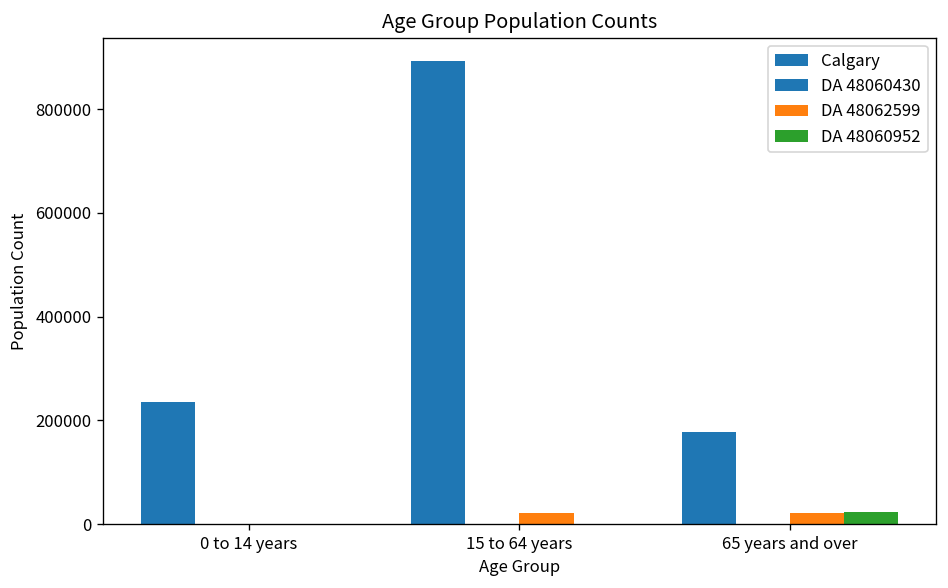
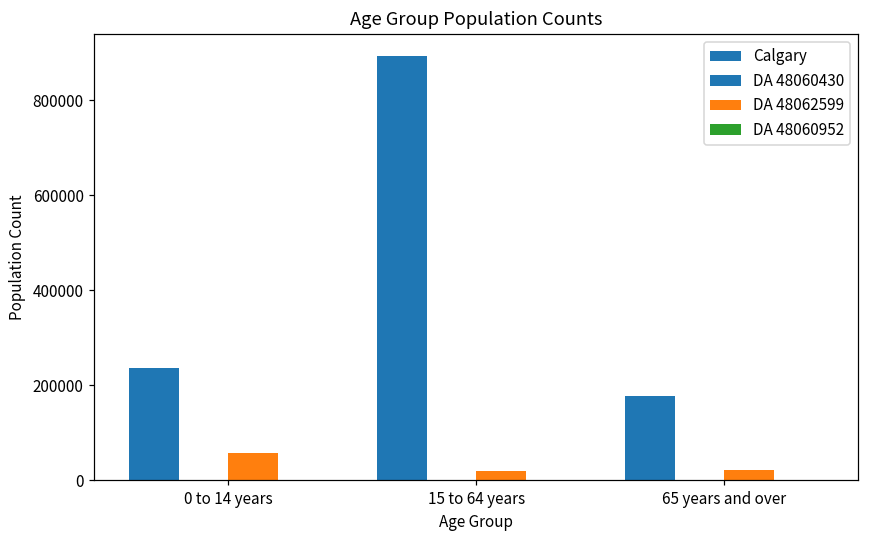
DA 48062599, 0 to 14 years: 0 -> 60000
DA 48060952, 65 years and over: 20000 -> 0
